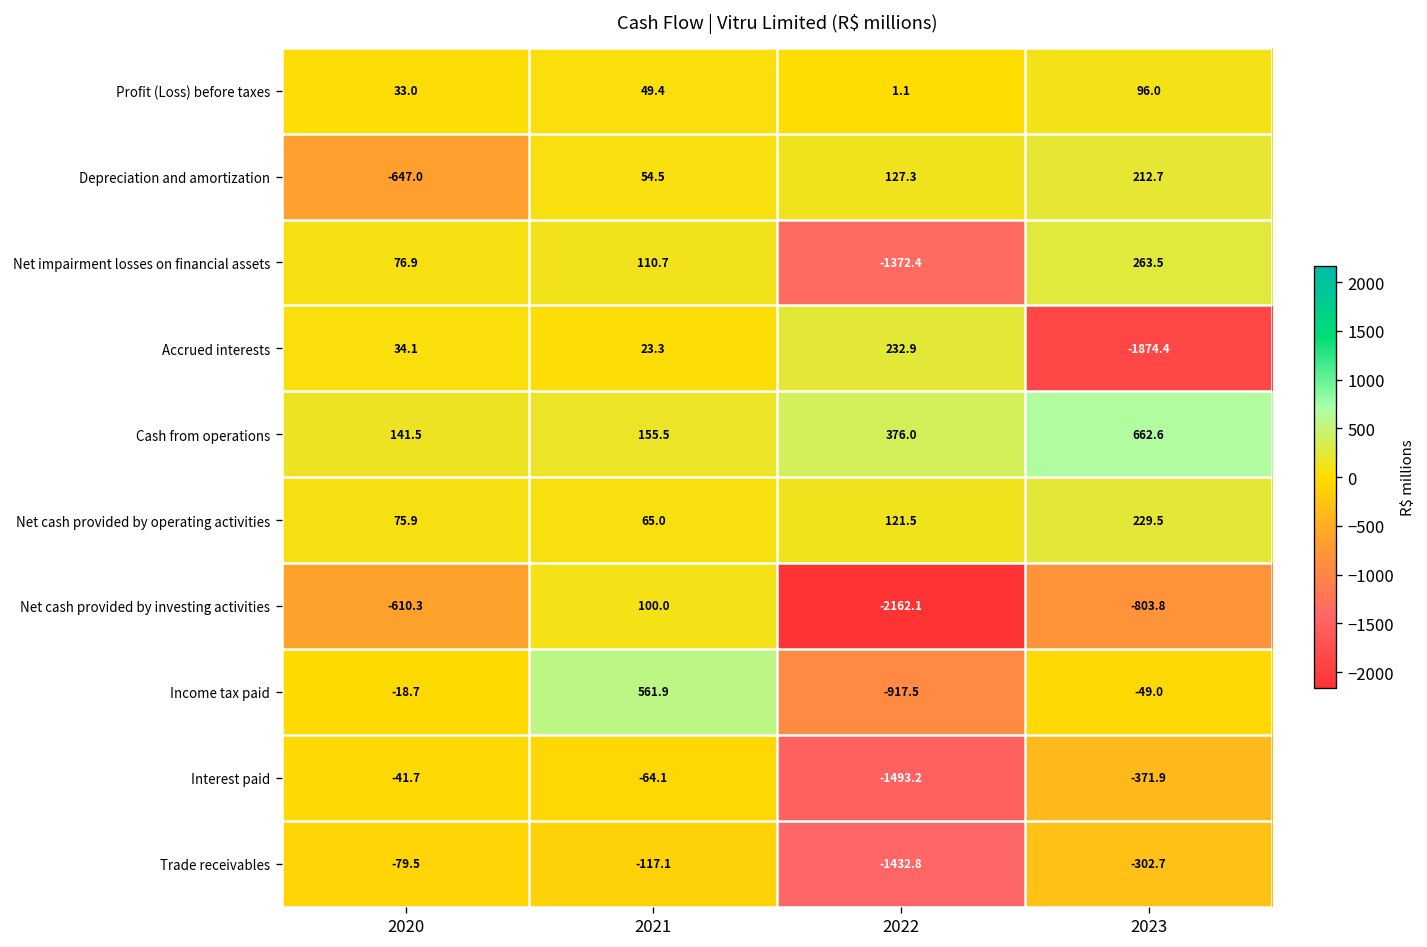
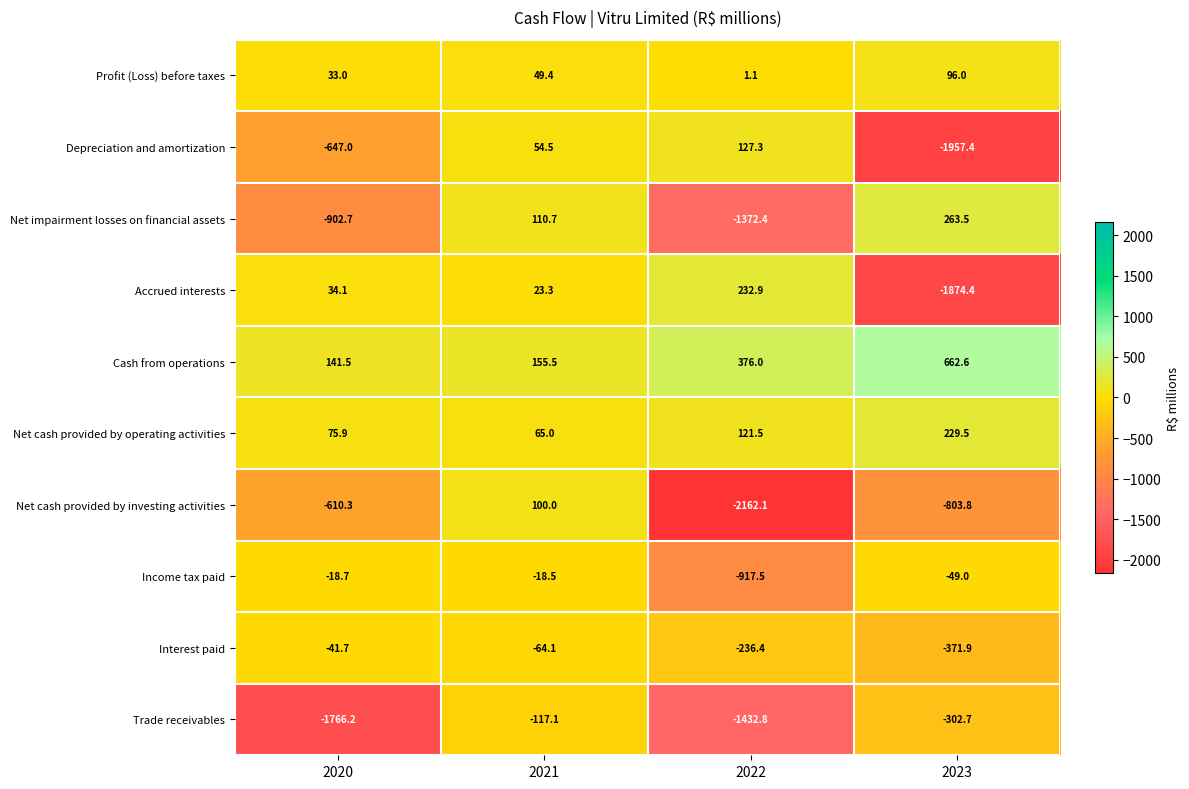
Depreciation and amortization, 2023: 212.7 -> -1957.4
Net impairment losses on financial assets, 2020: 76.9 -> -902.7
Income tax paid, 2021: 561.9 -> -18.5
Interest paid, 2022: -1493.2 -> -236.4
Trade receivables, 2020: -79.5 -> -1766.2
